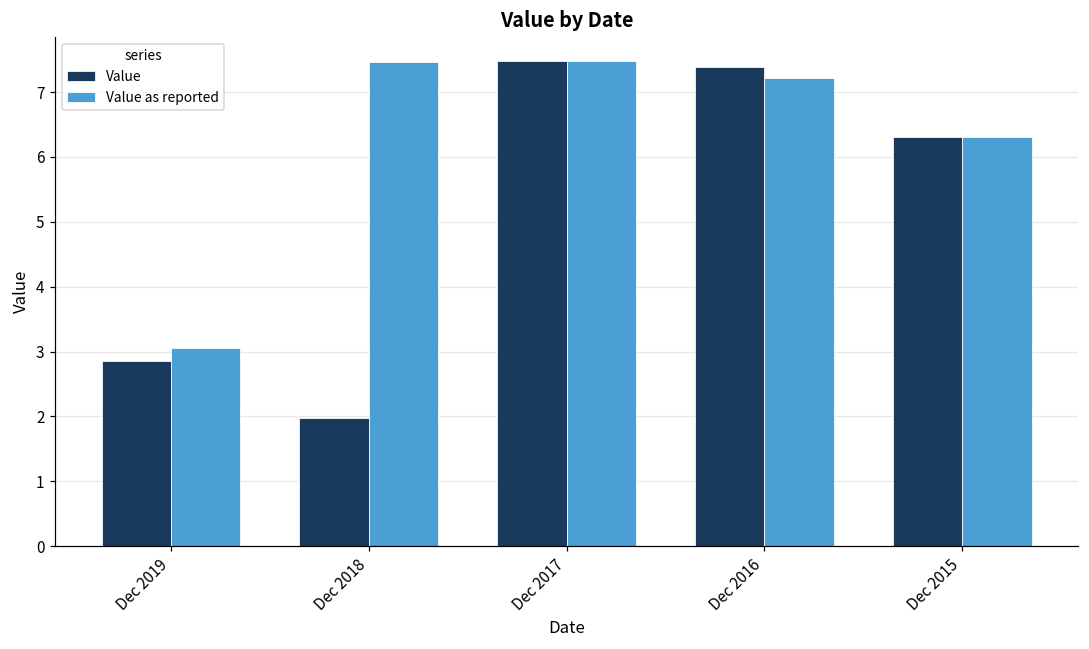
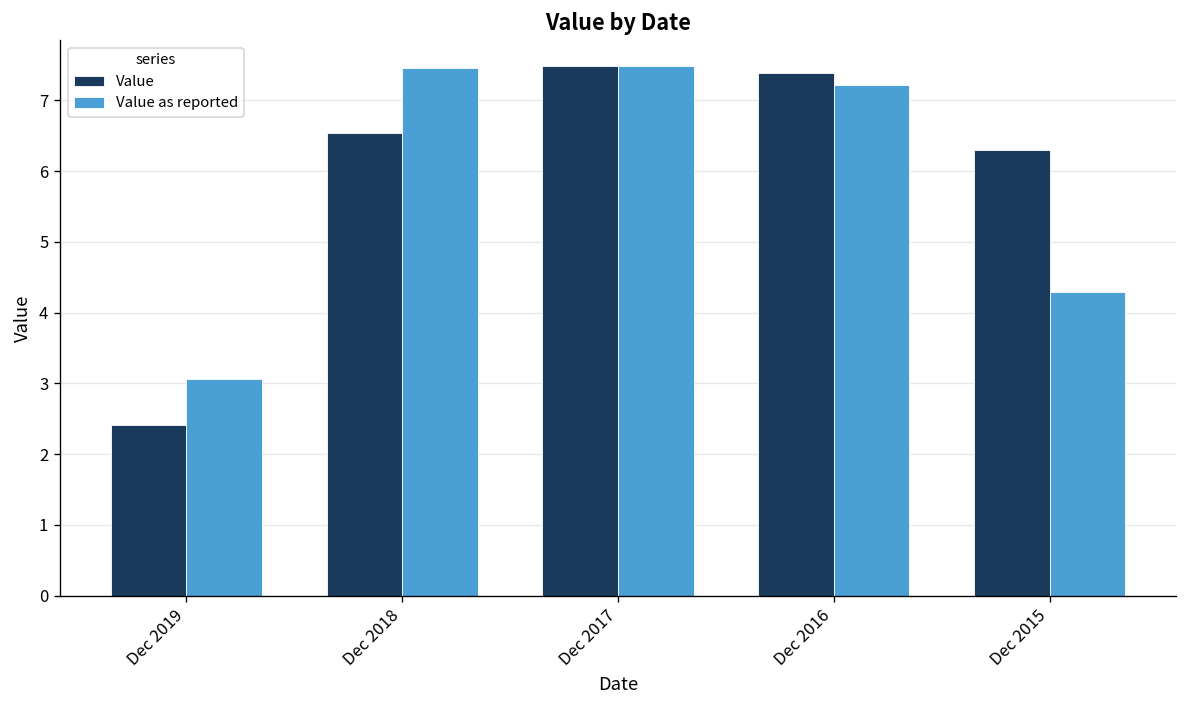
Value, Dec 2019: 2.9 -> 2.4
Value, Dec 2018: 2.0 -> 6.5
Value as reported, Dec 2015: 6.3 -> 4.3
